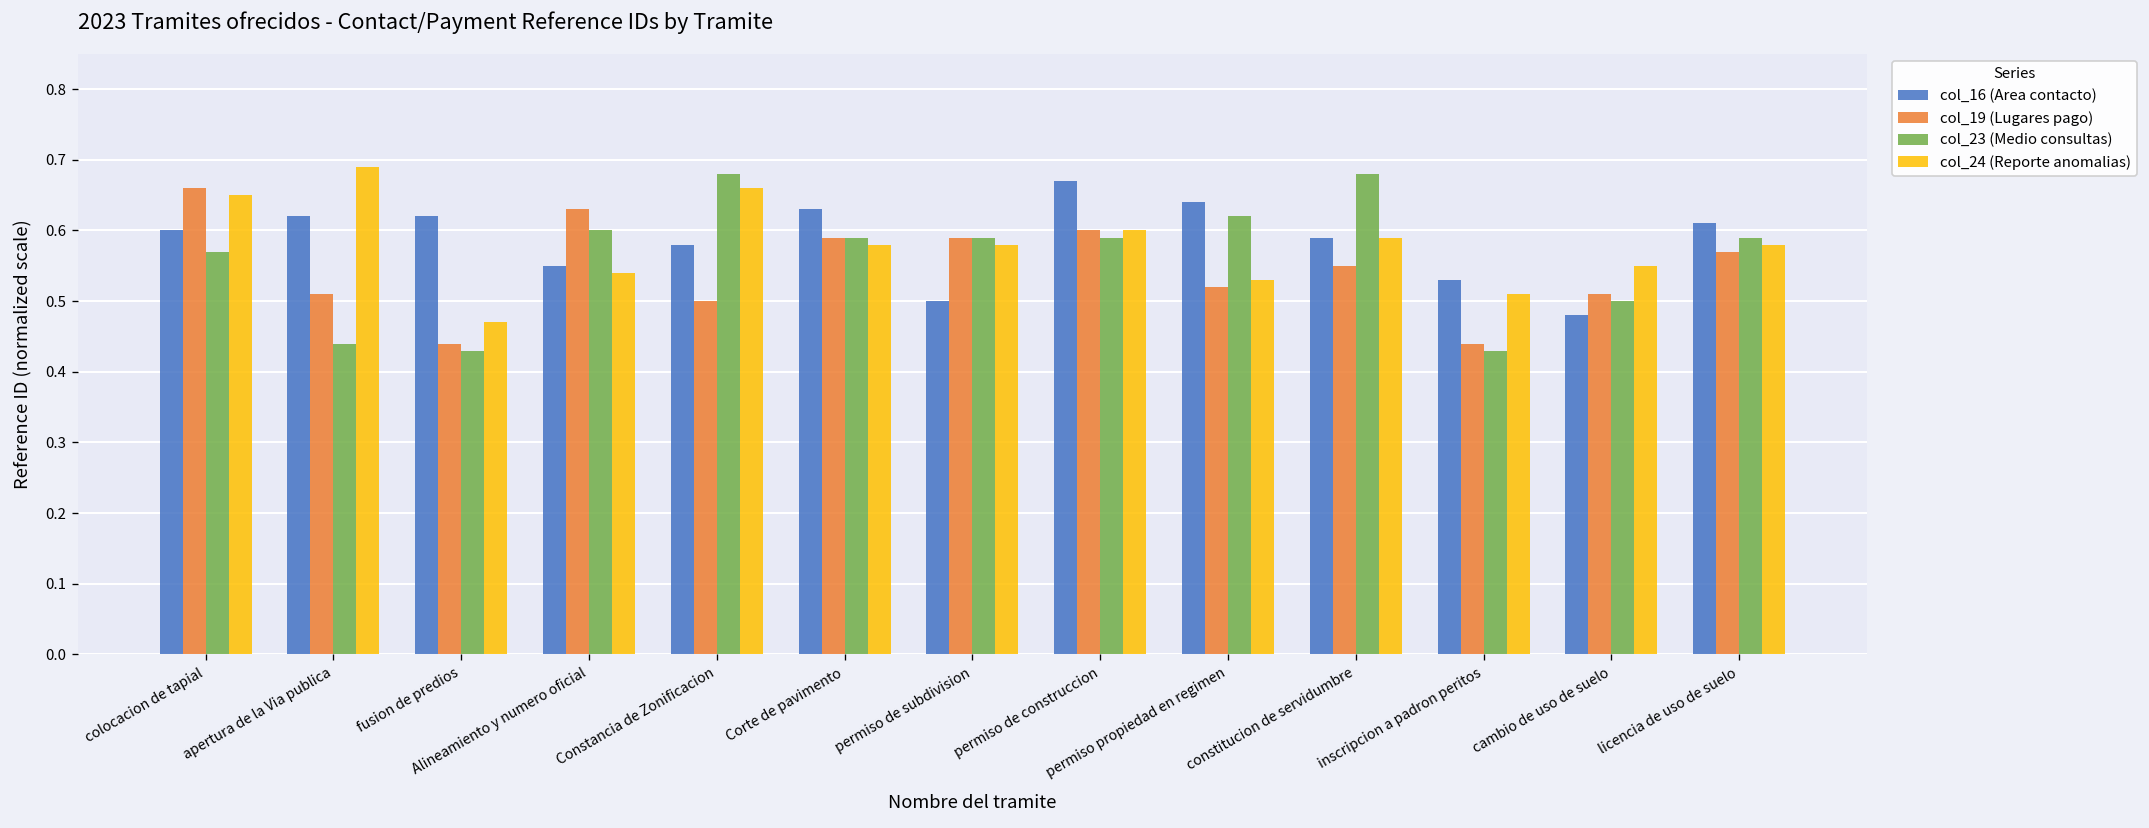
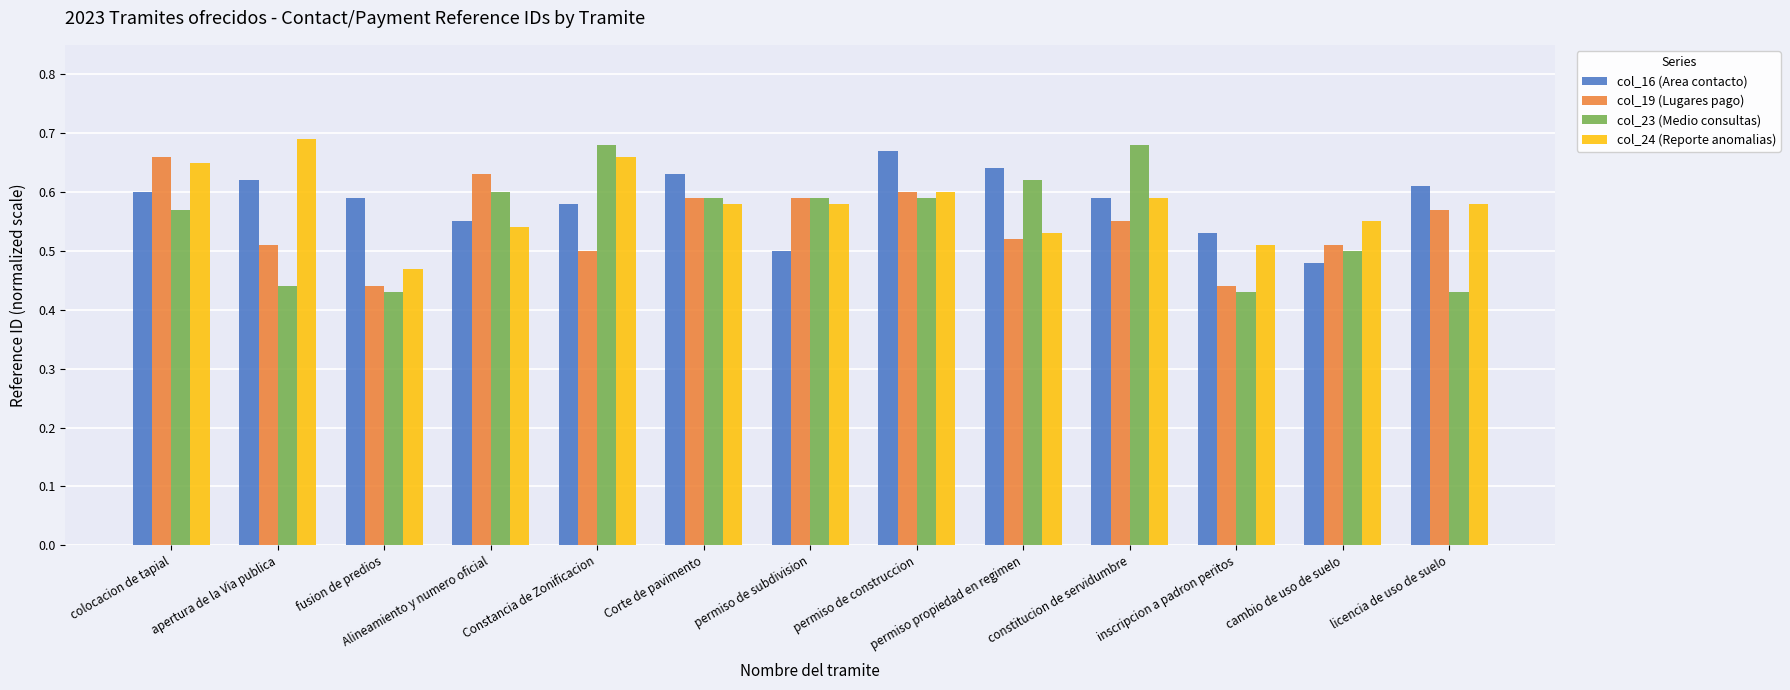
col_16 (Area contacto), fusion de predios: 0.62 -> 0.59
col_23 (Medio consultas), licencia de uso de suelo: 0.59 -> 0.43
